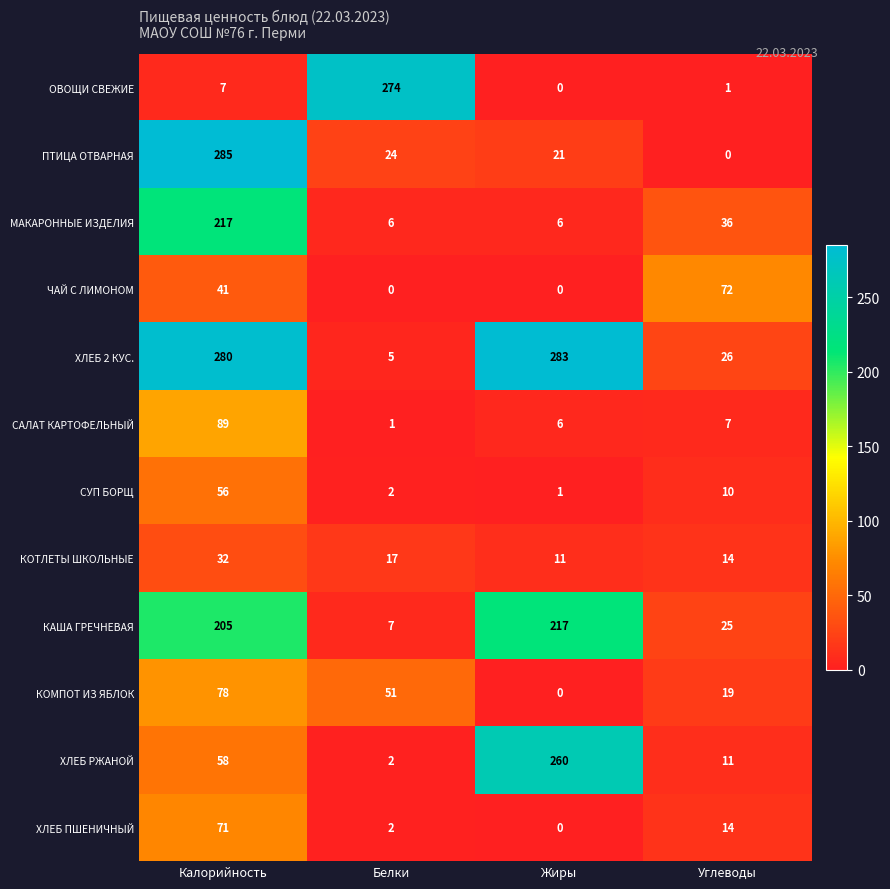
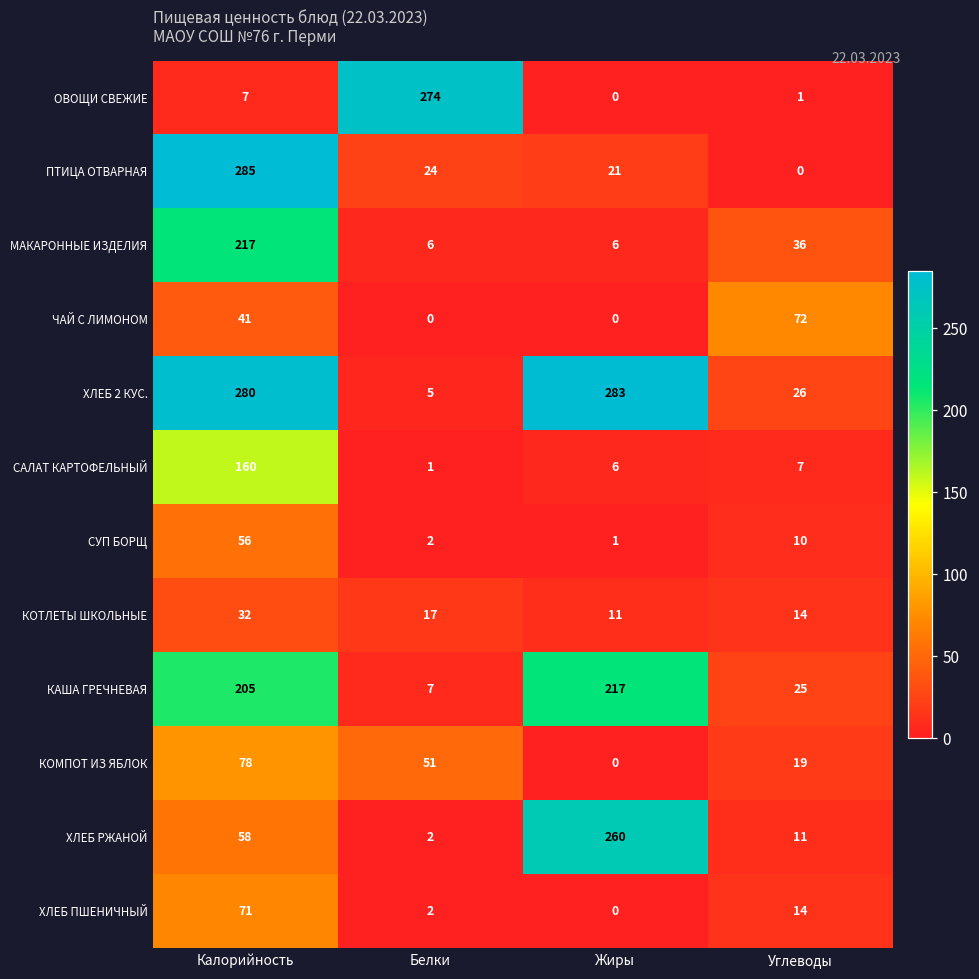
САЛАТ КАРТОФЕЛЬНЫЙ, Калорийность: 89 -> 160
